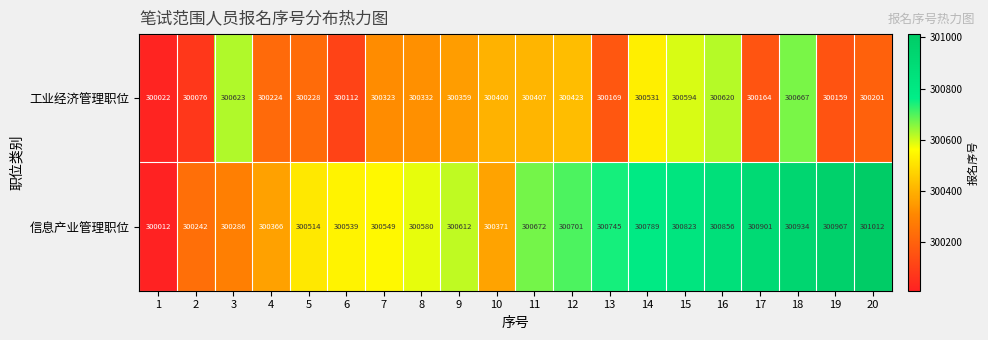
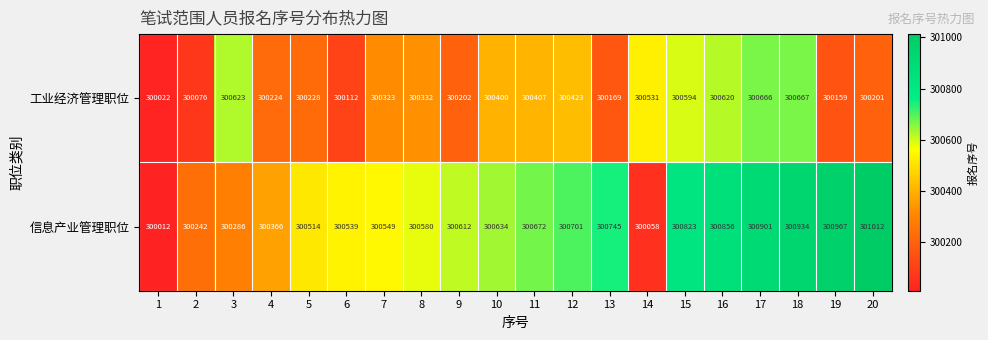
工业经济管理职位, 9: 300359 -> 300202
工业经济管理职位, 17: 300164 -> 300666
信息产业管理职位, 10: 300371 -> 300634
信息产业管理职位, 14: 300789 -> 300058
